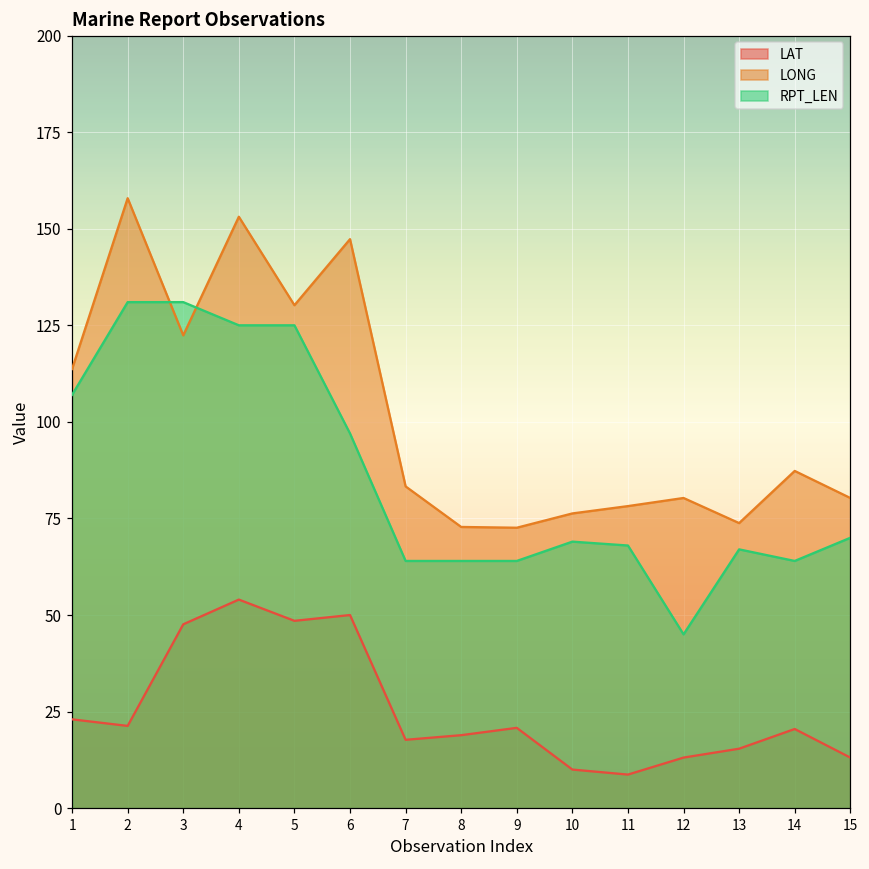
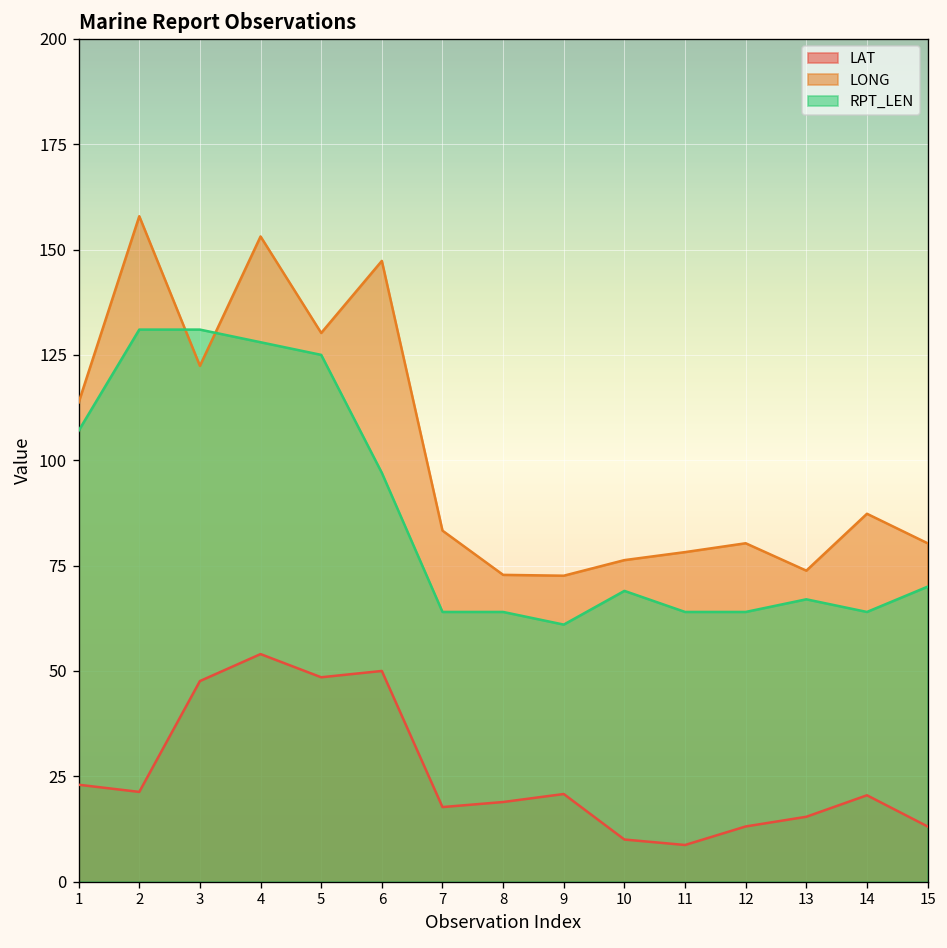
RPT_LEN, 4: 125 -> 128
RPT_LEN, 9: 64 -> 61
RPT_LEN, 11: 68 -> 64
RPT_LEN, 12: 45 -> 64
